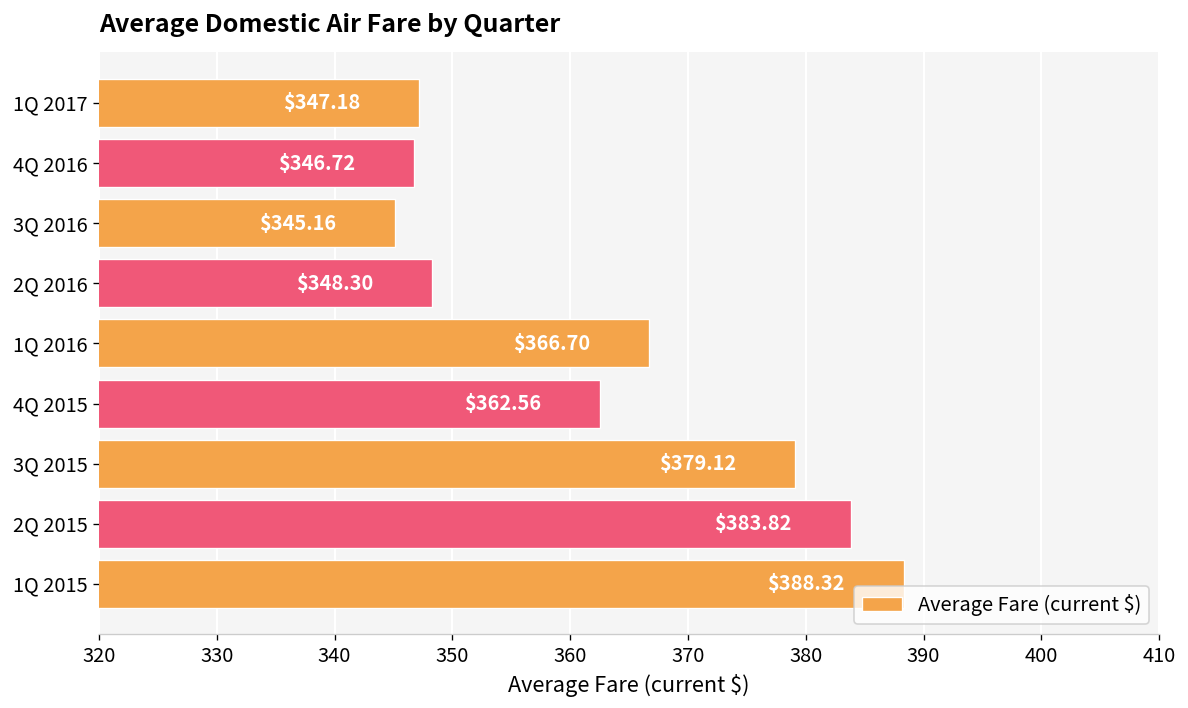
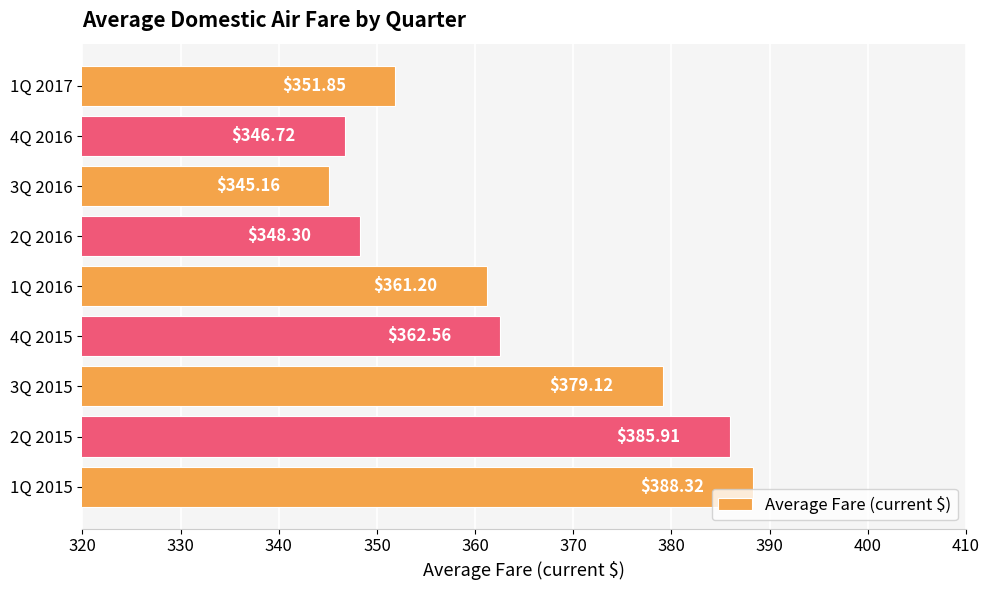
1Q 2017: $347.18 -> $351.85
1Q 2016: $366.70 -> $361.20
2Q 2015: $383.82 -> $385.91
